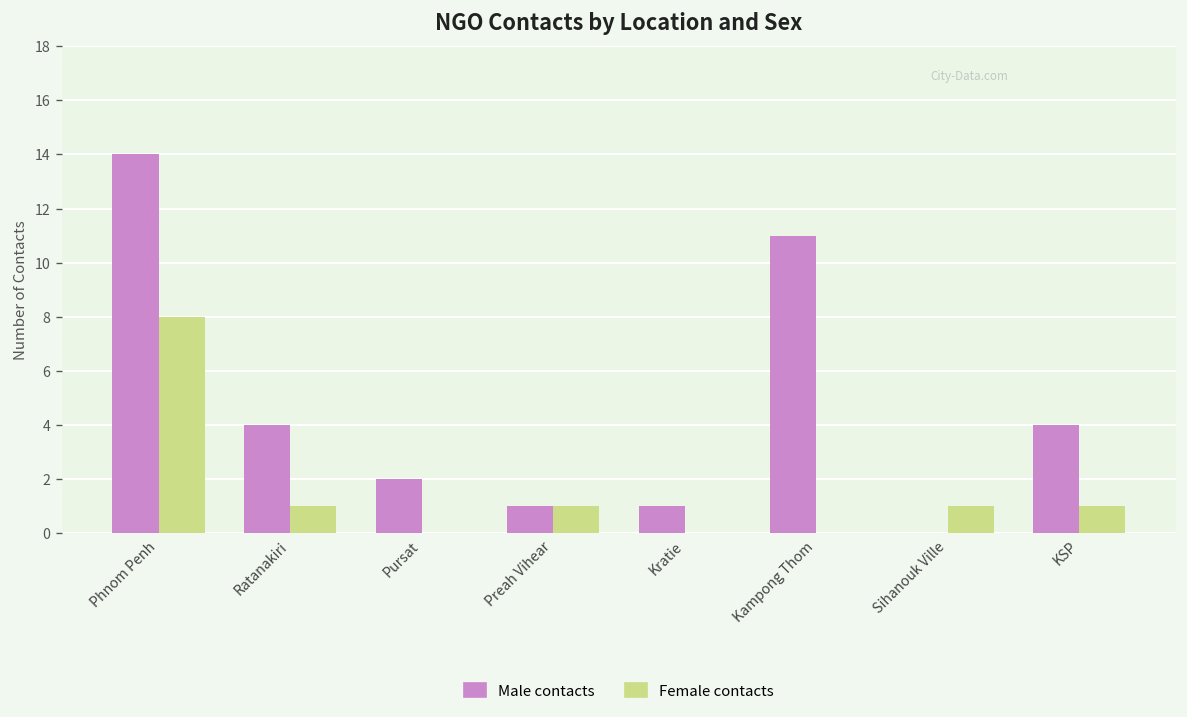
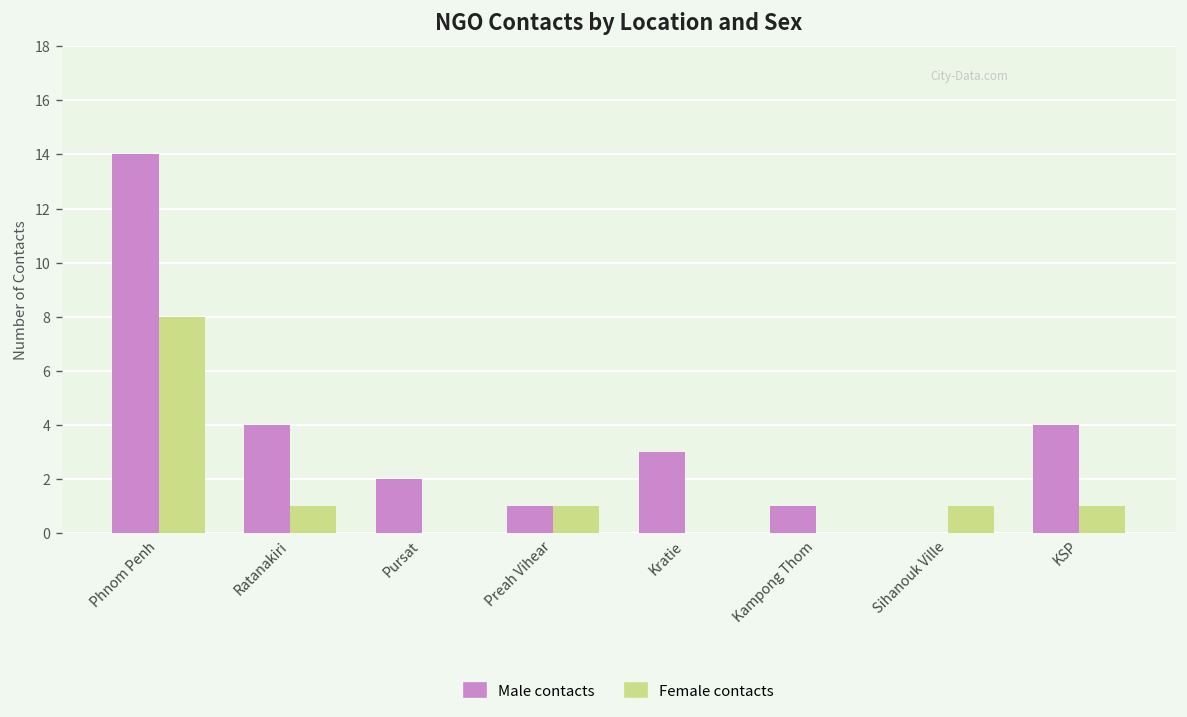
Male contacts, Kratie: 1 -> 3
Male contacts, Kampong Thom: 11 -> 1
